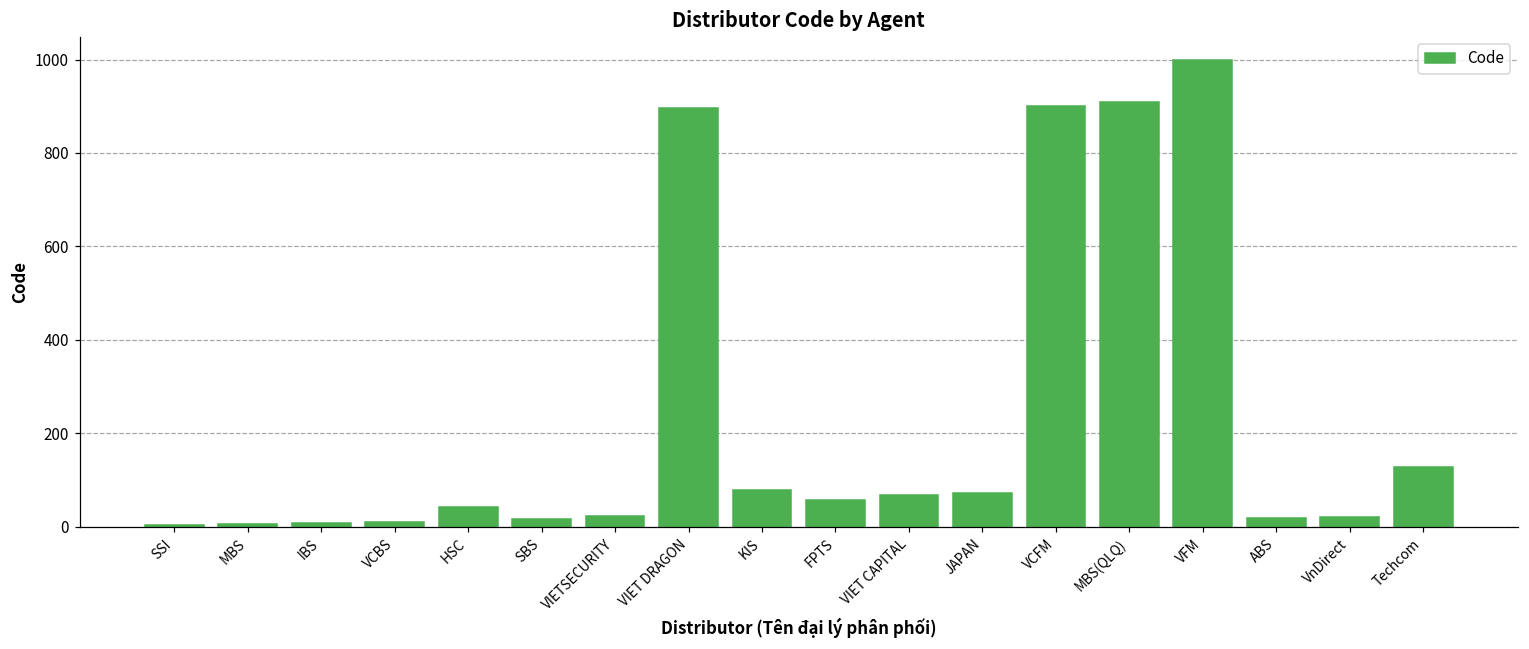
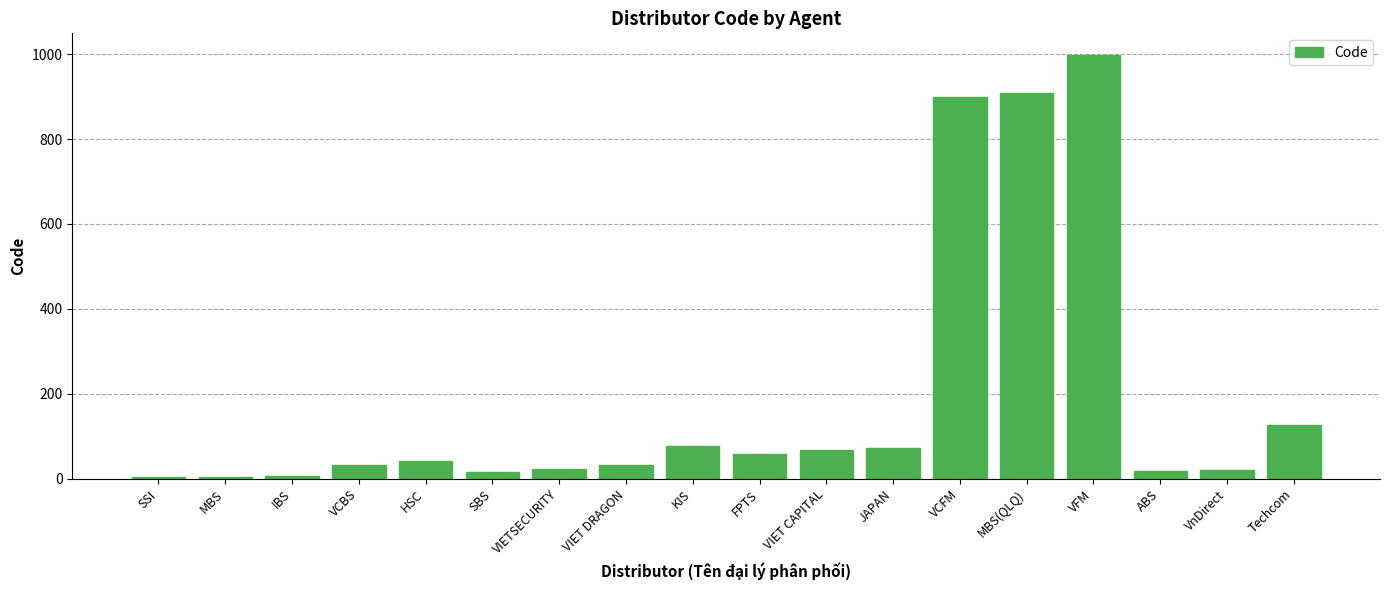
VCBS: 10 -> 30
VIET DRAGON: 900 -> 30
